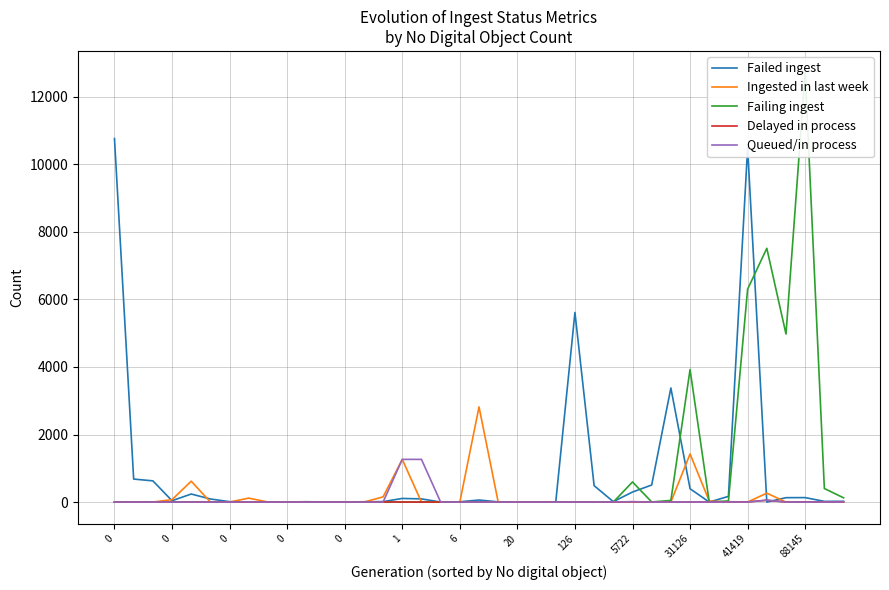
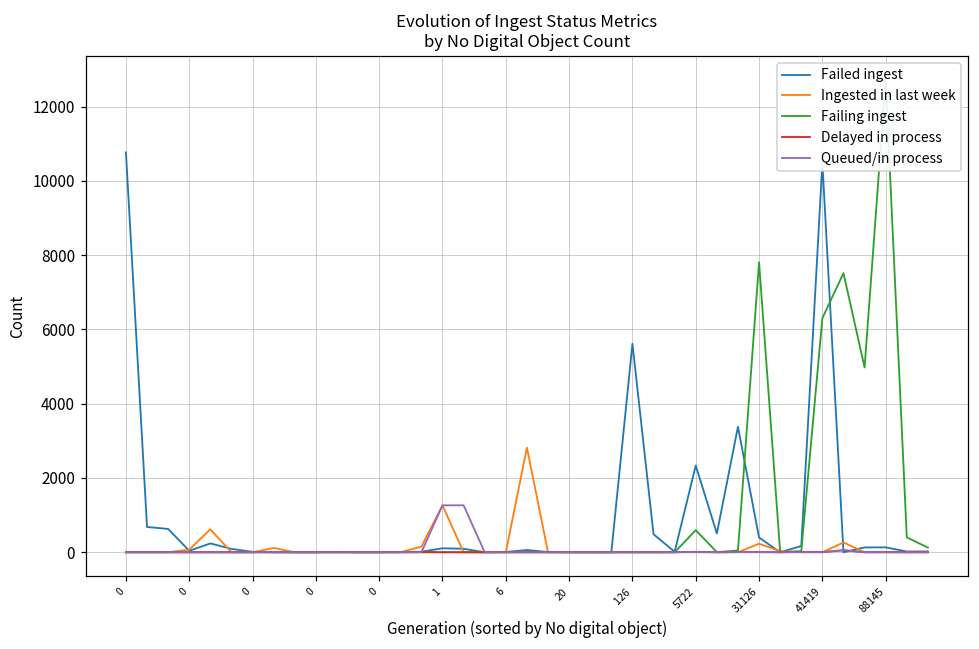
Failed ingest, 5722: 300 -> 2300
Ingested in last week, 31126: 1400 -> 200
Failing ingest, 31126: 3900 -> 7800
